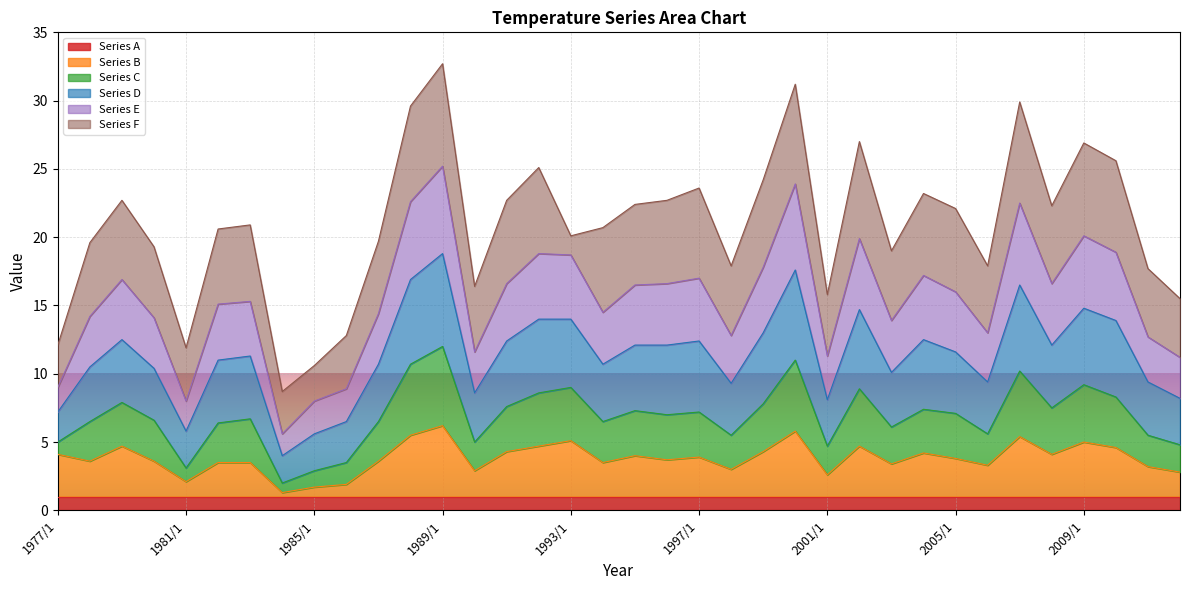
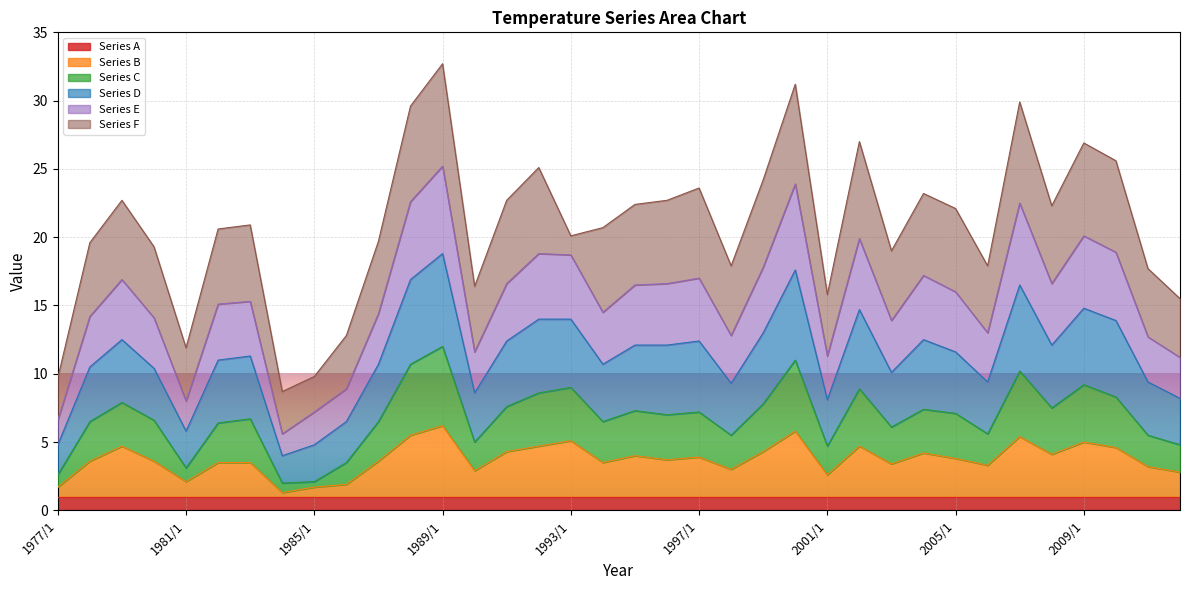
Series B, 1977/1: 4.1 -> 1.7
Series C, 1985/1: 1.2 -> 0.4
